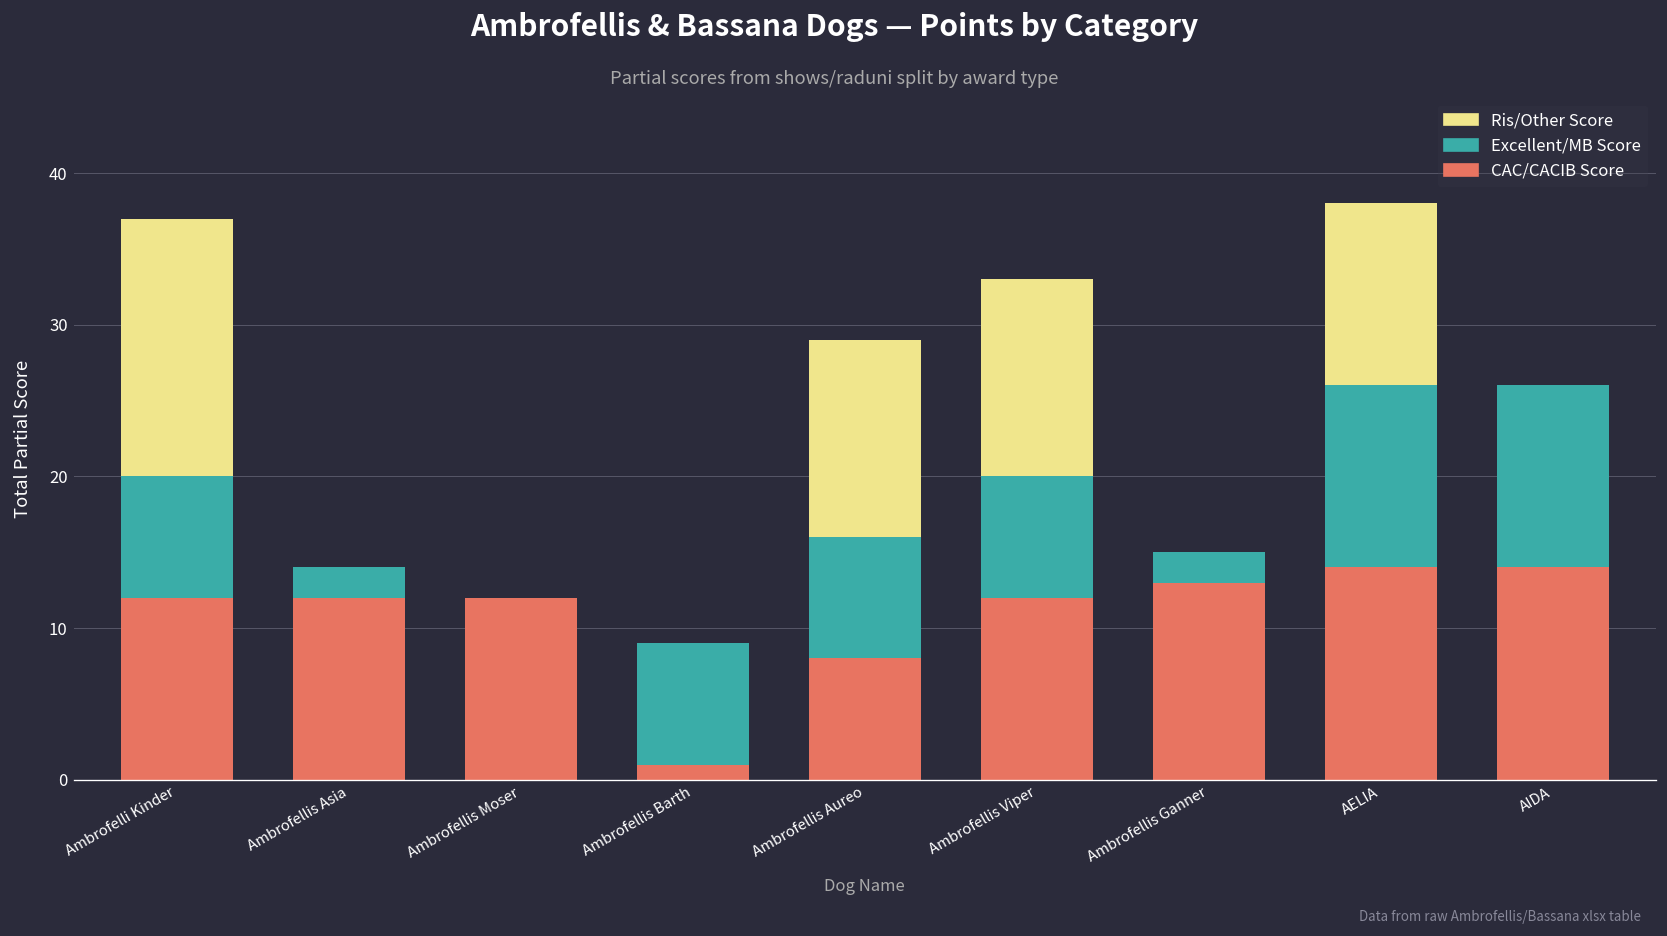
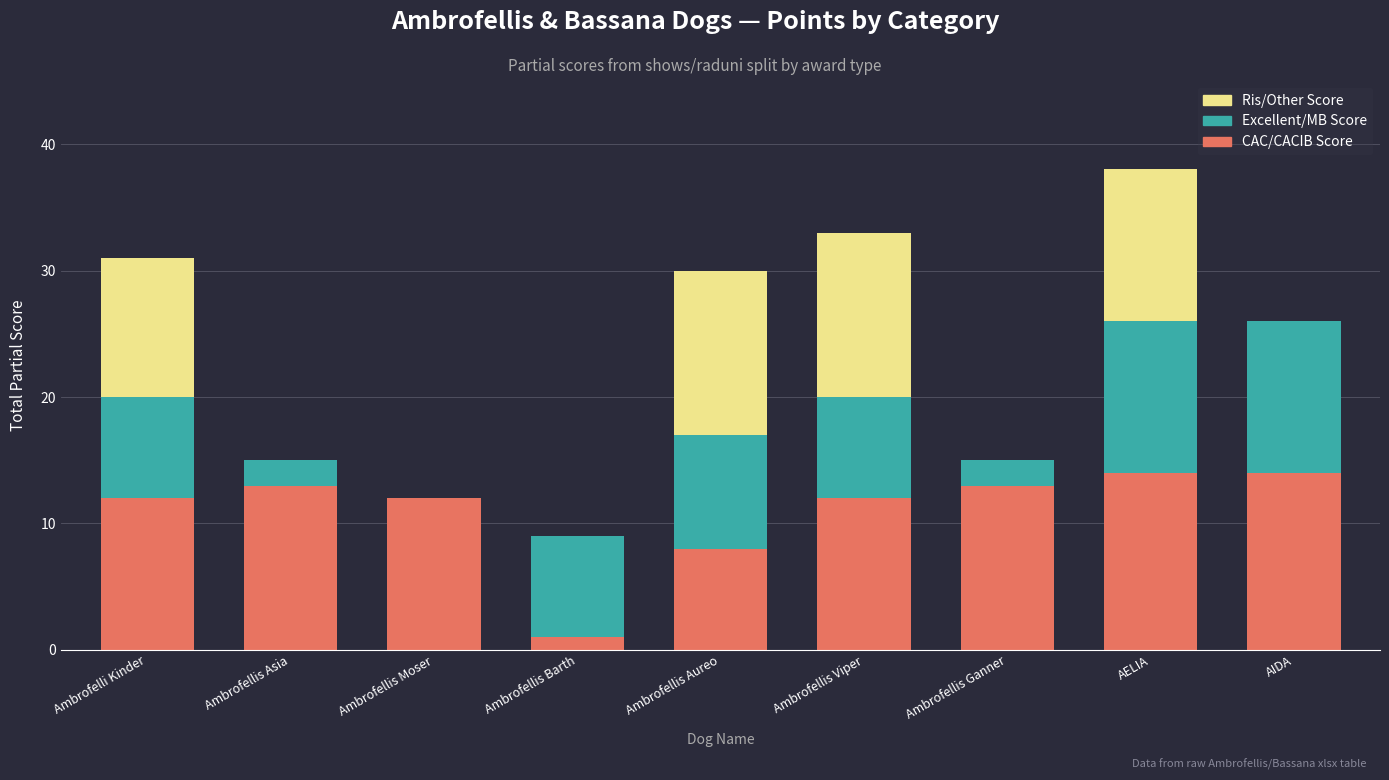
Ris/Other Score, Ambrofelli Kinder: 17 -> 11
CAC/CACIB Score, Ambrofellis Asia: 12 -> 13
Excellent/MB Score, Ambrofellis Aureo: 8 -> 9
